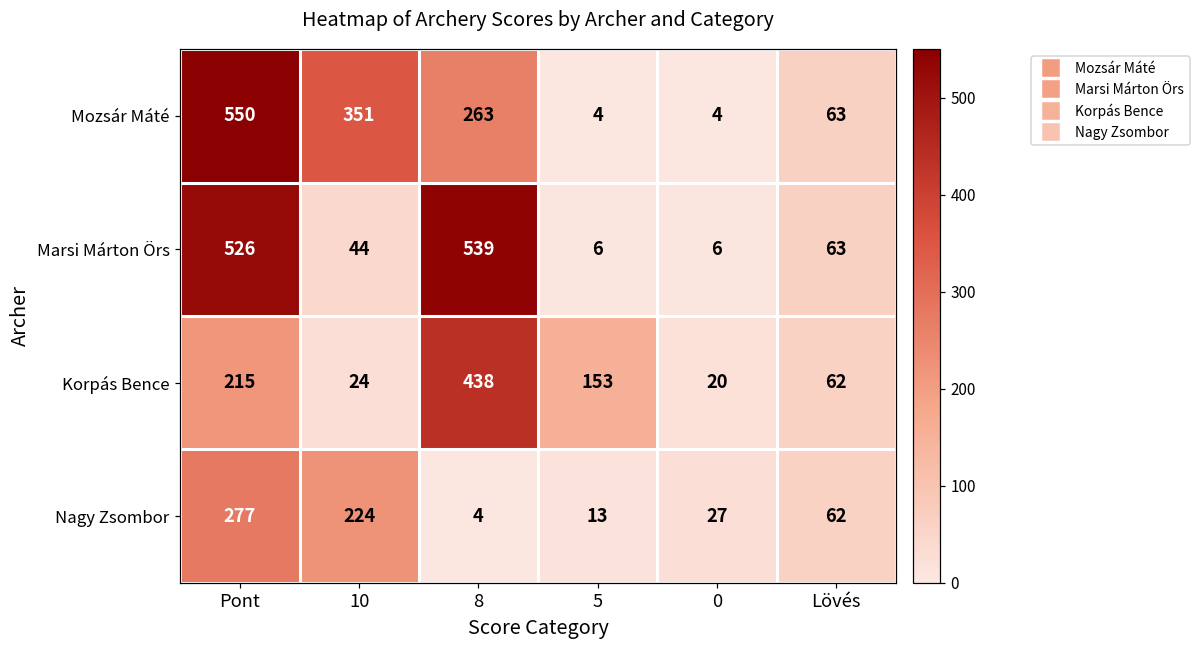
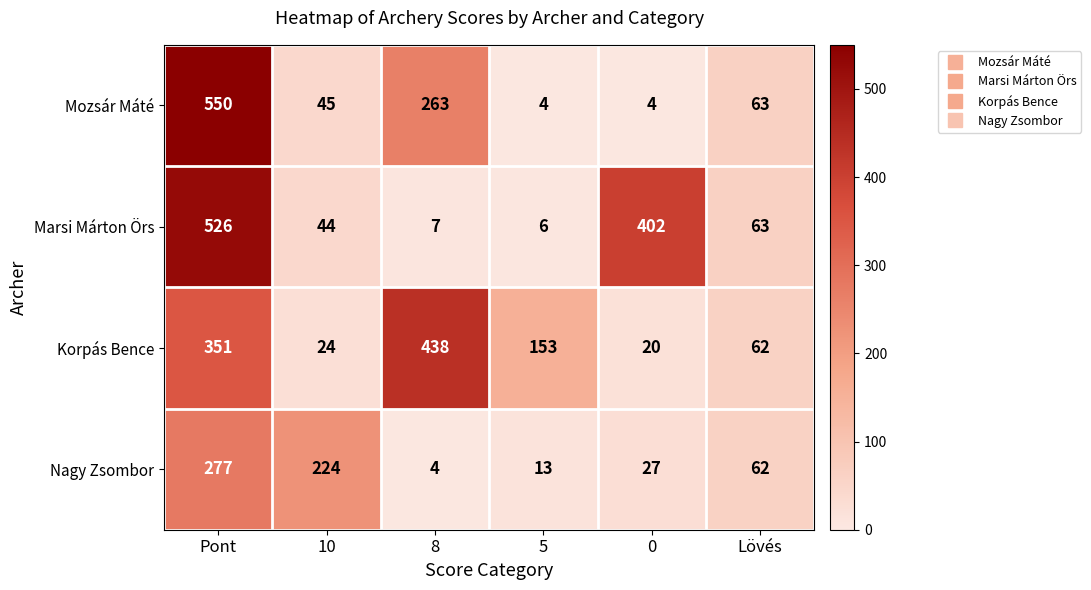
Mozsár Máté, 10: 351 -> 45
Marsi Márton Örs, 8: 539 -> 7
Marsi Márton Örs, 0: 6 -> 402
Korpás Bence, Pont: 215 -> 351
